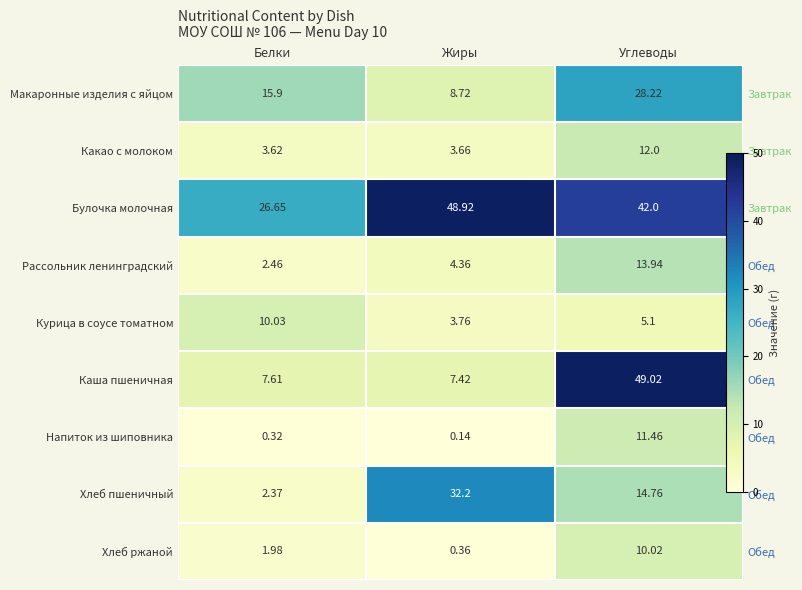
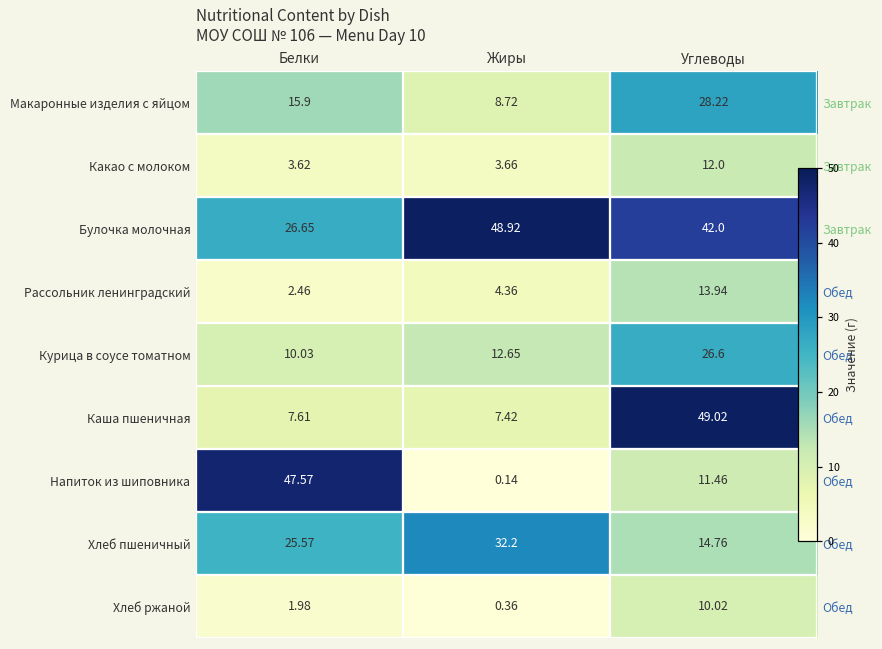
Курица в соусе томатном, Жиры: 3.76 -> 12.65
Курица в соусе томатном, Углеводы: 5.1 -> 26.6
Напиток из шиповника, Белки: 0.32 -> 47.57
Хлеб пшеничный, Белки: 2.37 -> 25.57
